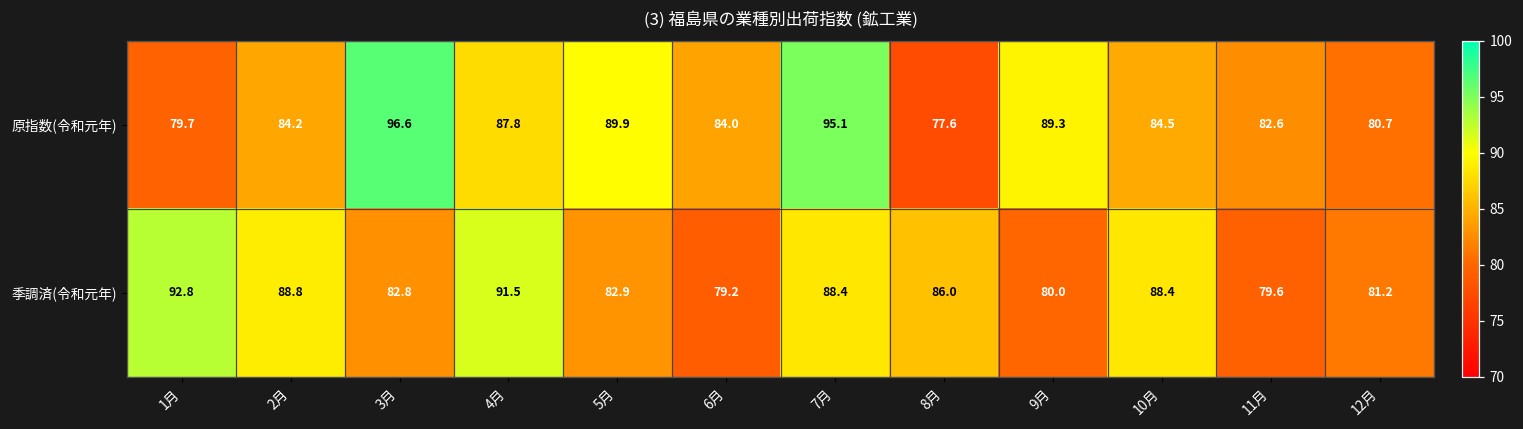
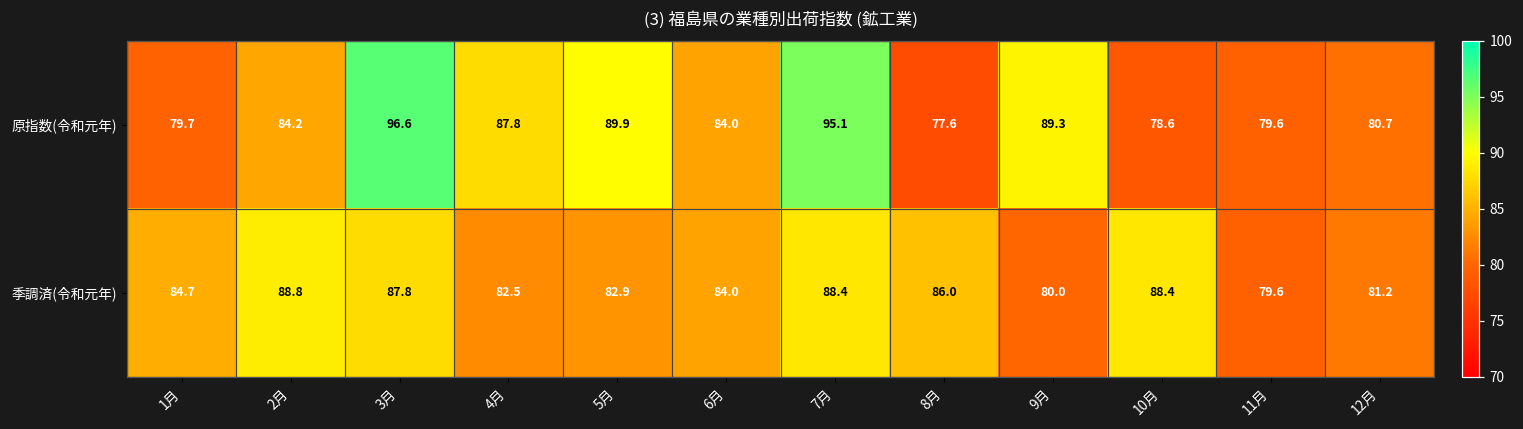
原指数(令和元年), 10月: 84.5 -> 78.6
原指数(令和元年), 11月: 82.6 -> 79.6
季調済(令和元年), 1月: 92.8 -> 84.7
季調済(令和元年), 3月: 82.8 -> 87.8
季調済(令和元年), 4月: 91.5 -> 82.5
季調済(令和元年), 6月: 79.2 -> 84.0
